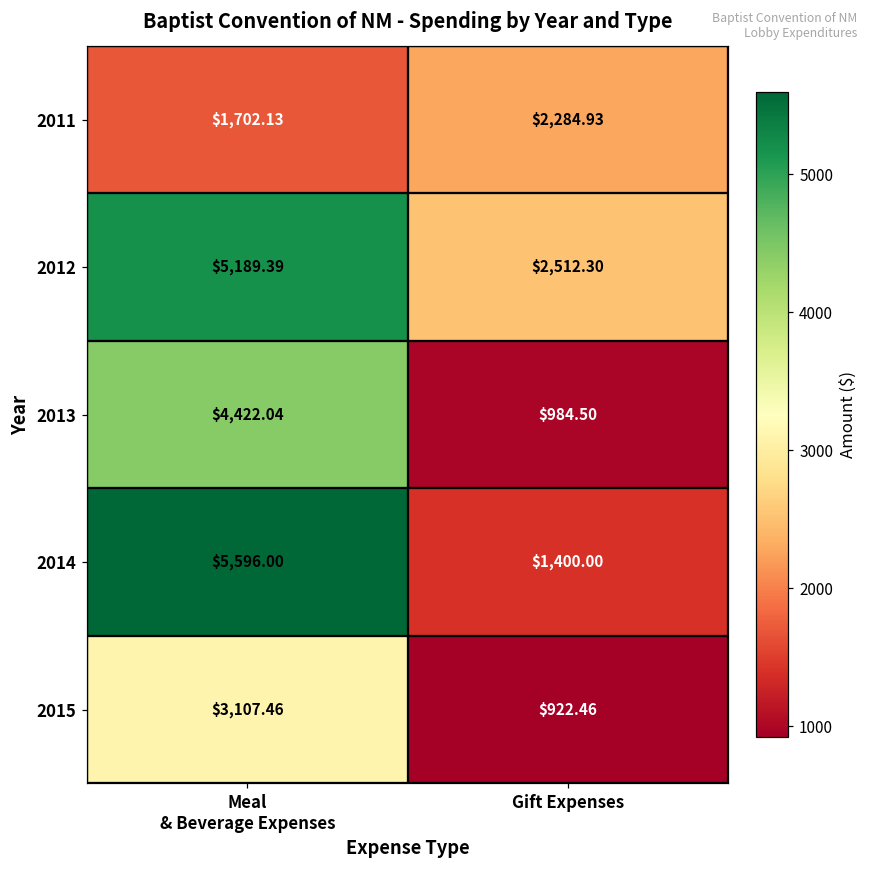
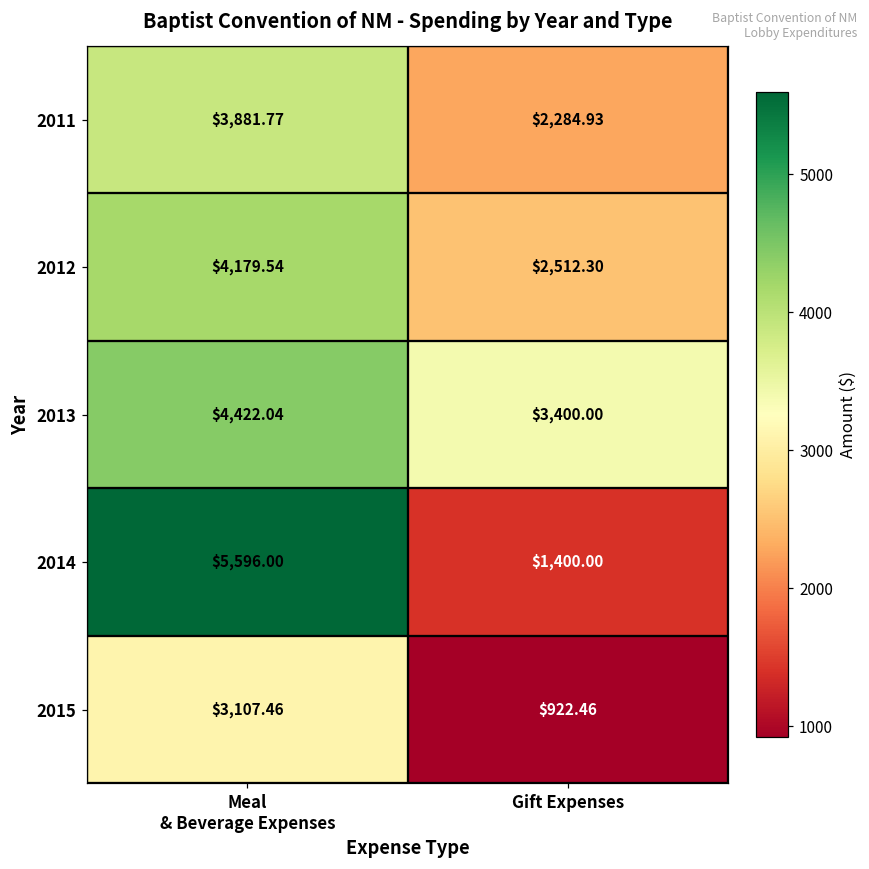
2011, Meal & Beverage Expenses: $1,702.13 -> $3,881.77
2012, Meal & Beverage Expenses: $5,189.39 -> $4,179.54
2013, Gift Expenses: $984.50 -> $3,400.00
